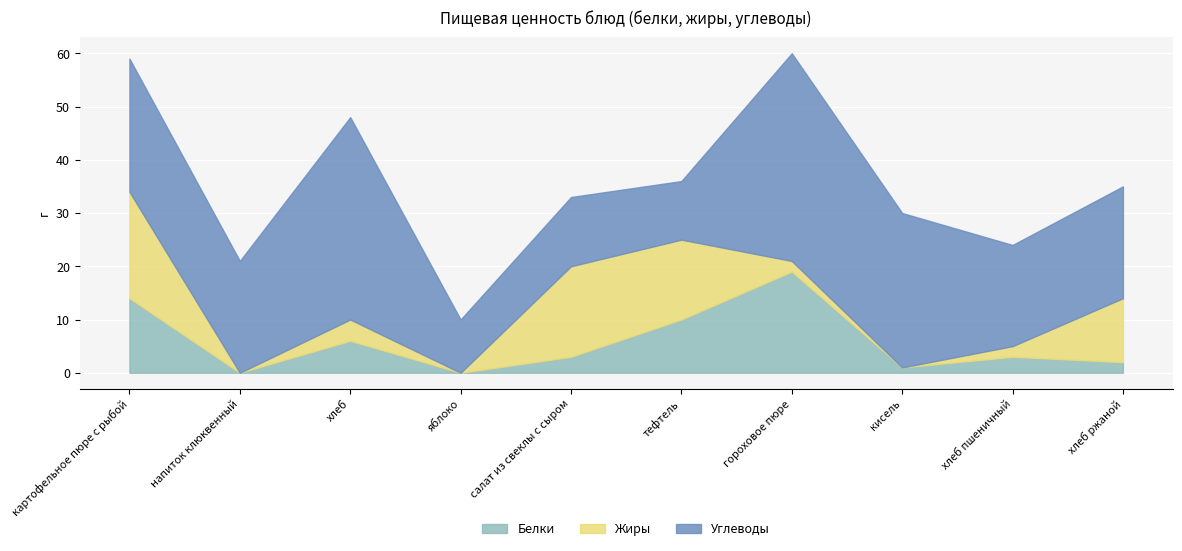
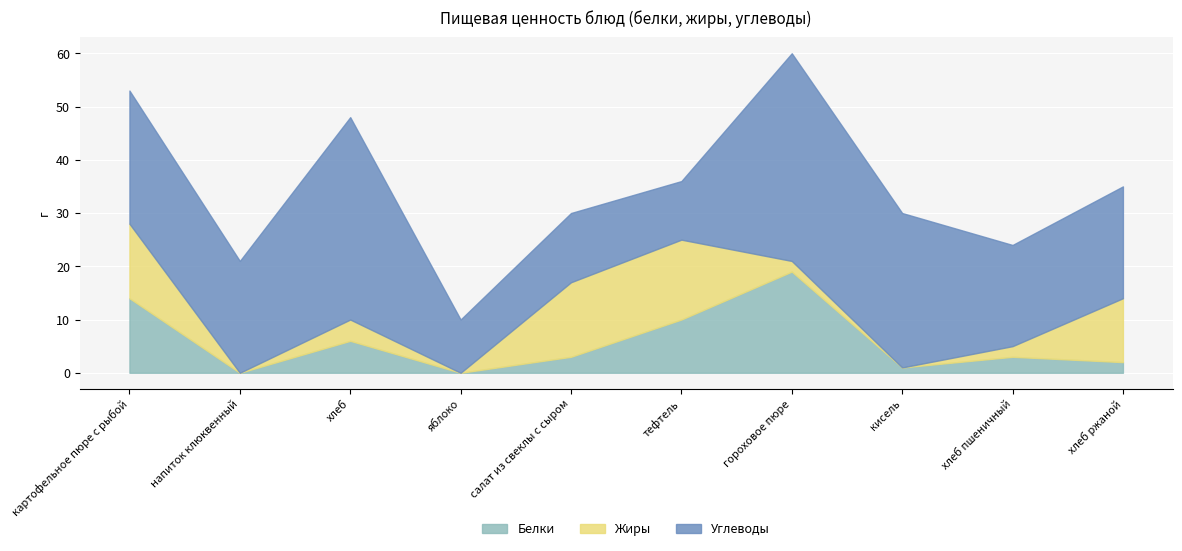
Жиры, картофельное пюре с рыбой: 20 -> 14
Жиры, салат из свеклы с сыром: 17 -> 14
